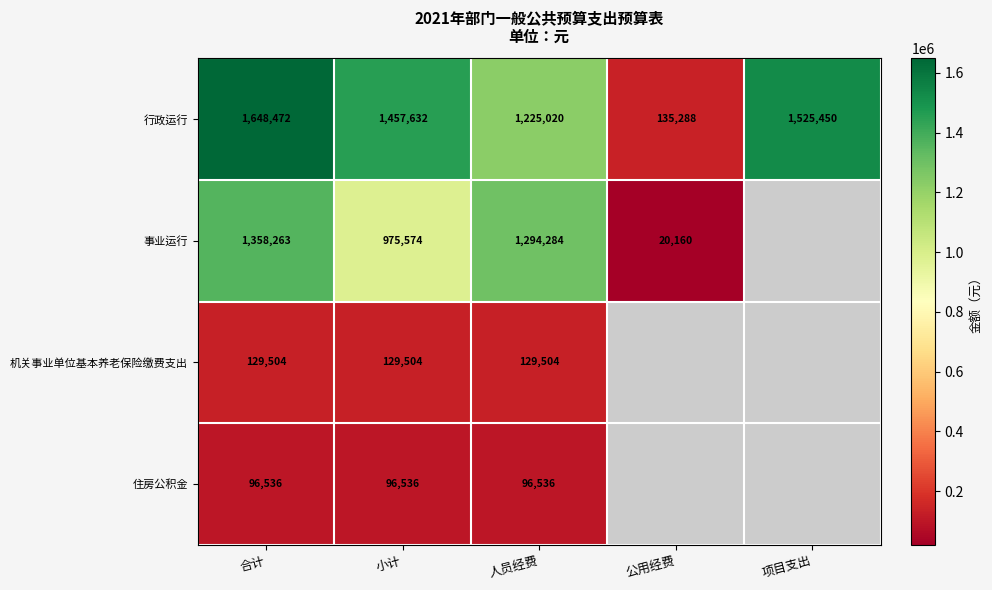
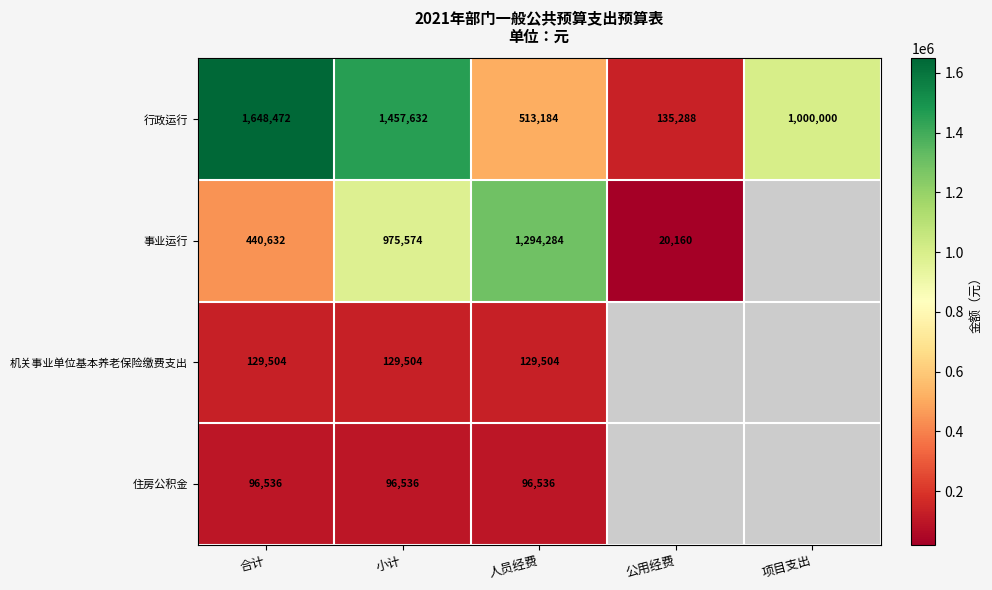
行政运行, 人员经费: 1,225,020 -> 513,184
行政运行, 项目支出: 1,525,450 -> 1,000,000
事业运行, 合计: 1,358,263 -> 440,632
